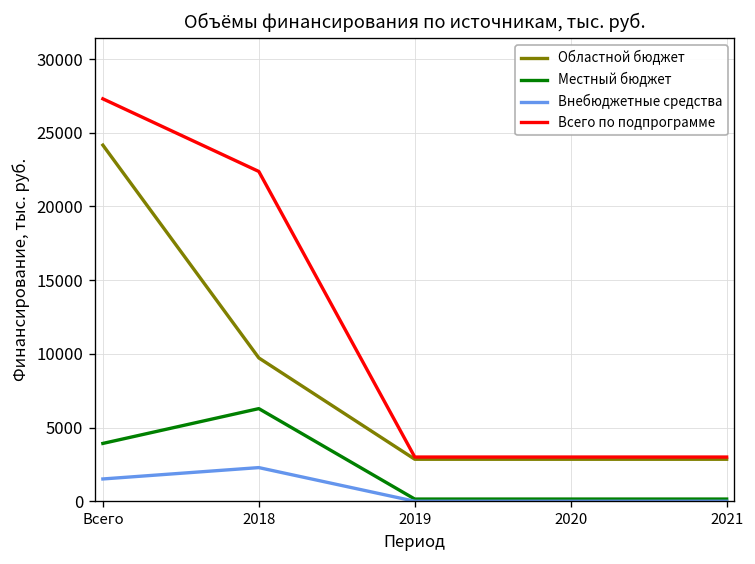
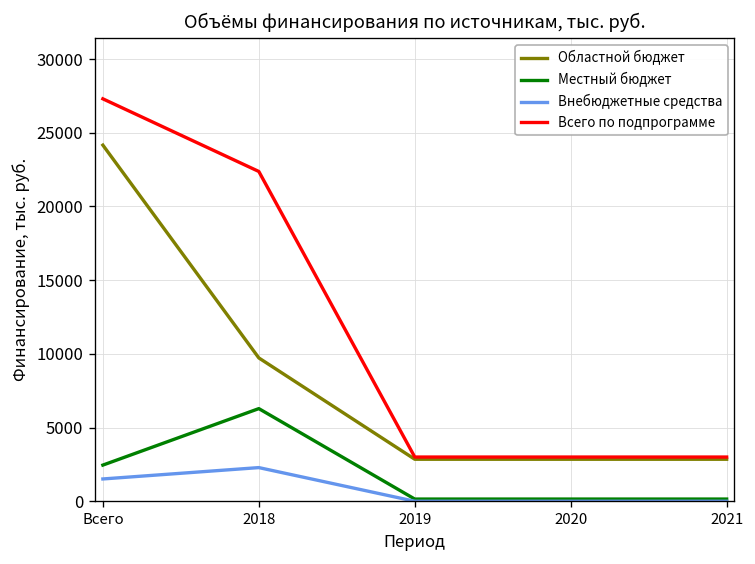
Местный бюджет, Всего: 3900 -> 2500
